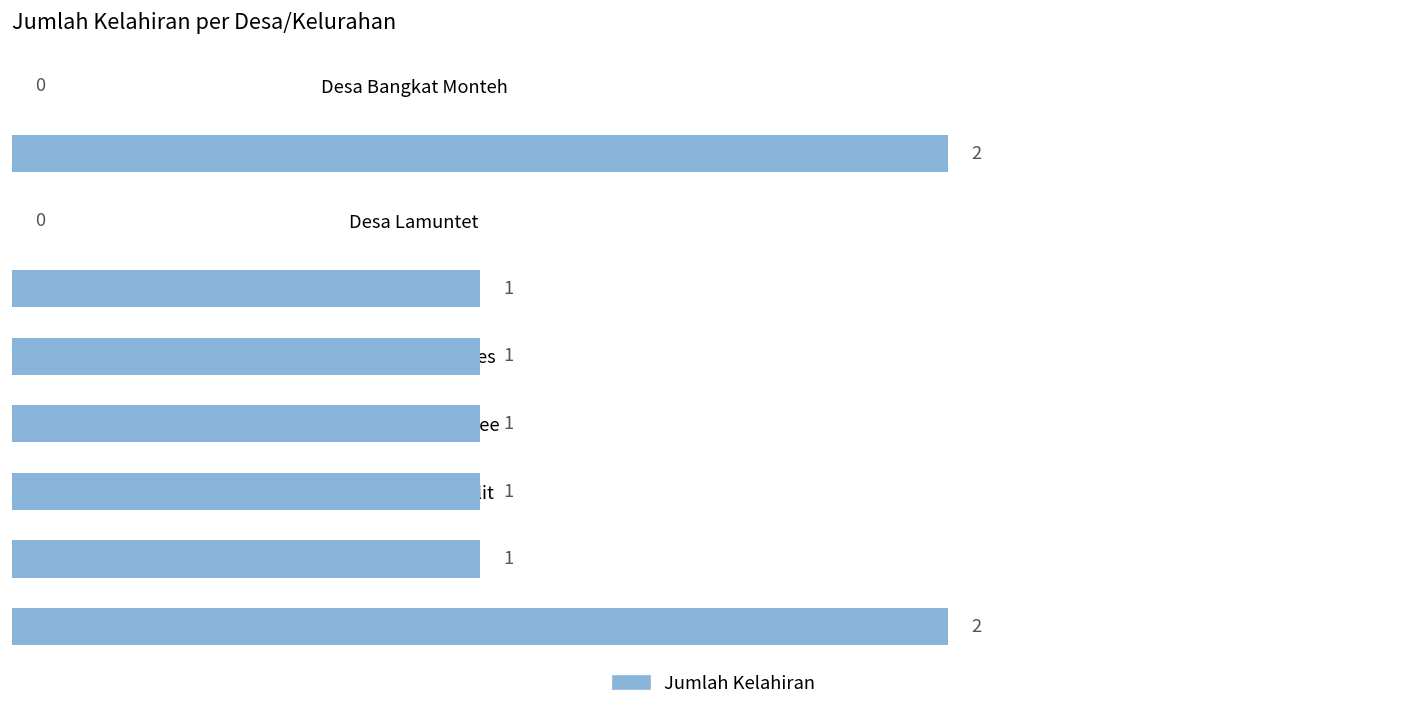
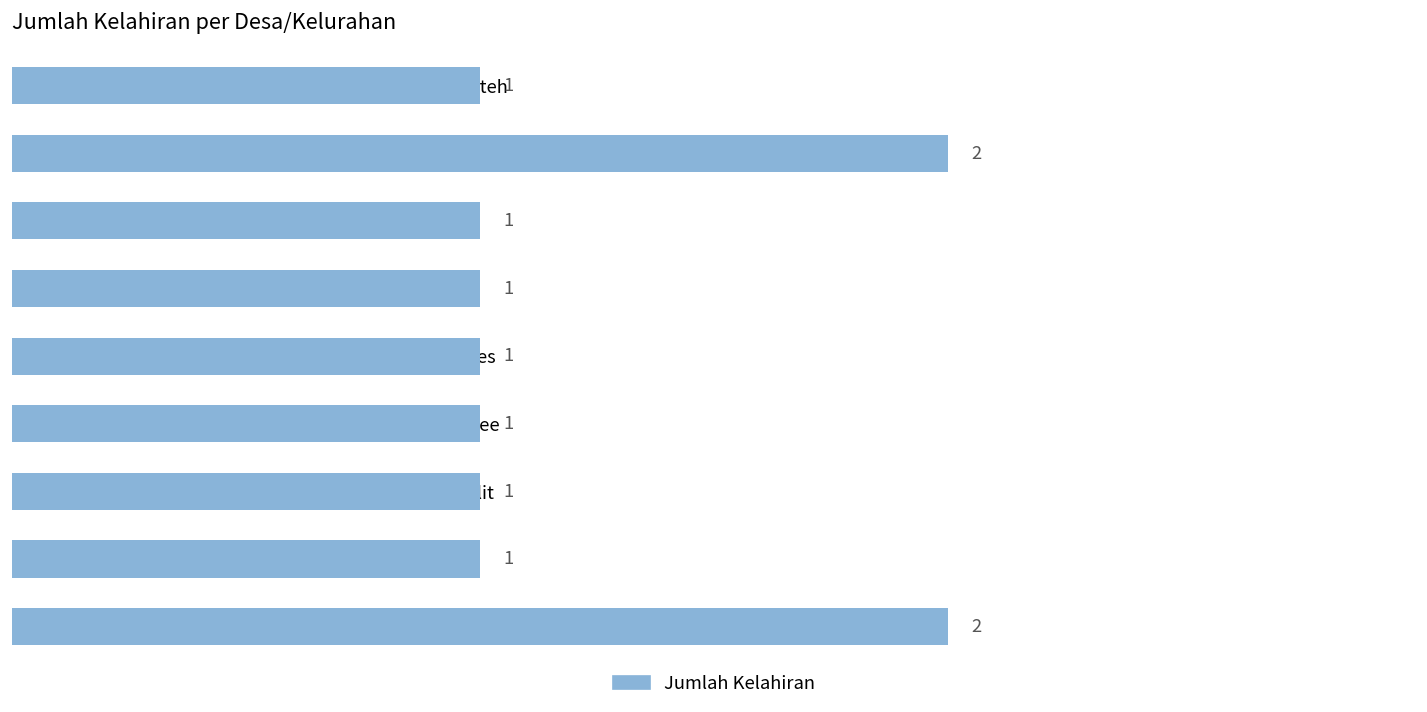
Desa Bangkat Monteh: 0 -> 1
Desa Lamuntet: 0 -> 1
